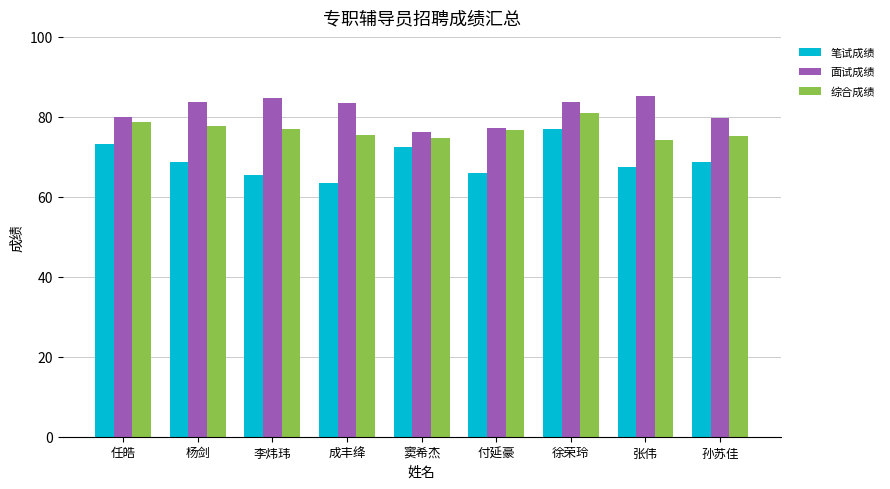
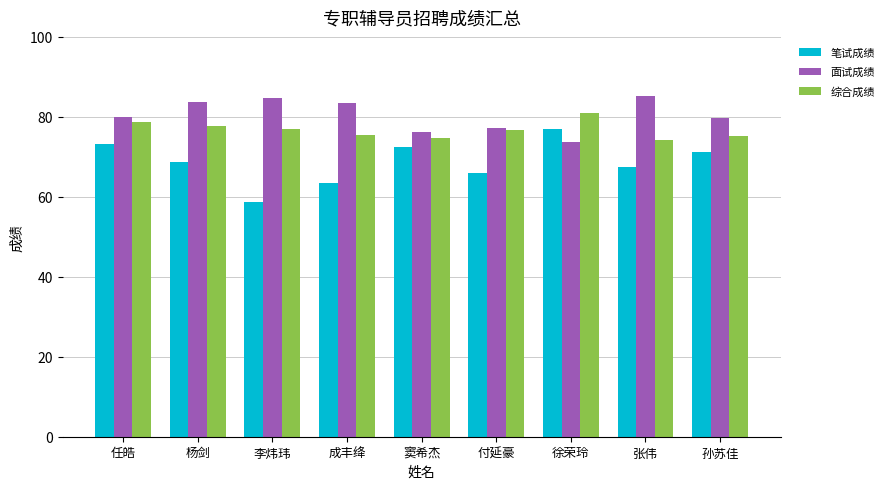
笔试成绩, 李炜玮: 66 -> 59
面试成绩, 徐荣玲: 84 -> 74
笔试成绩, 孙苏佳: 69 -> 71
